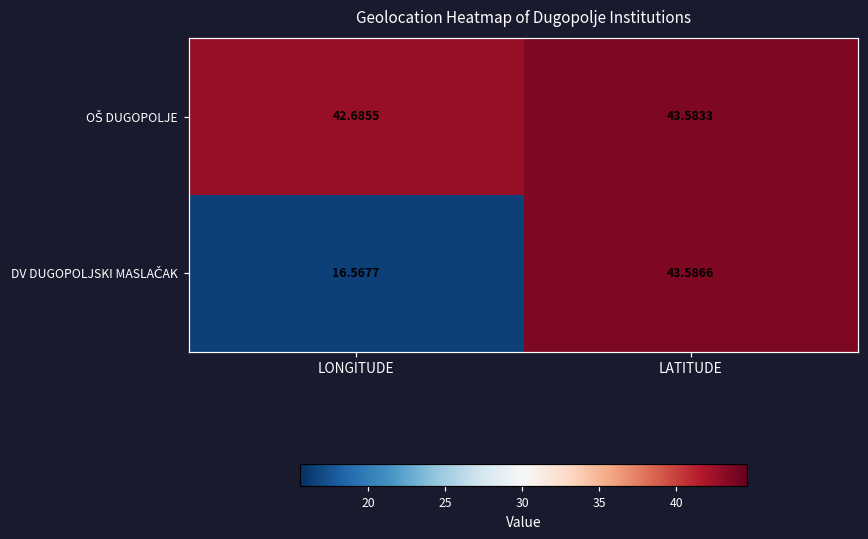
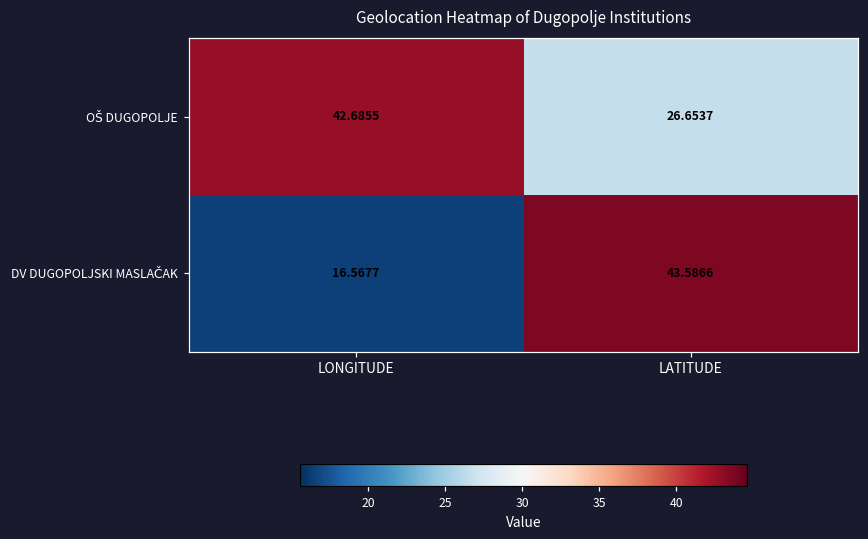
OŠ DUGOPOLJE, LATITUDE: 43.5833 -> 26.6537
